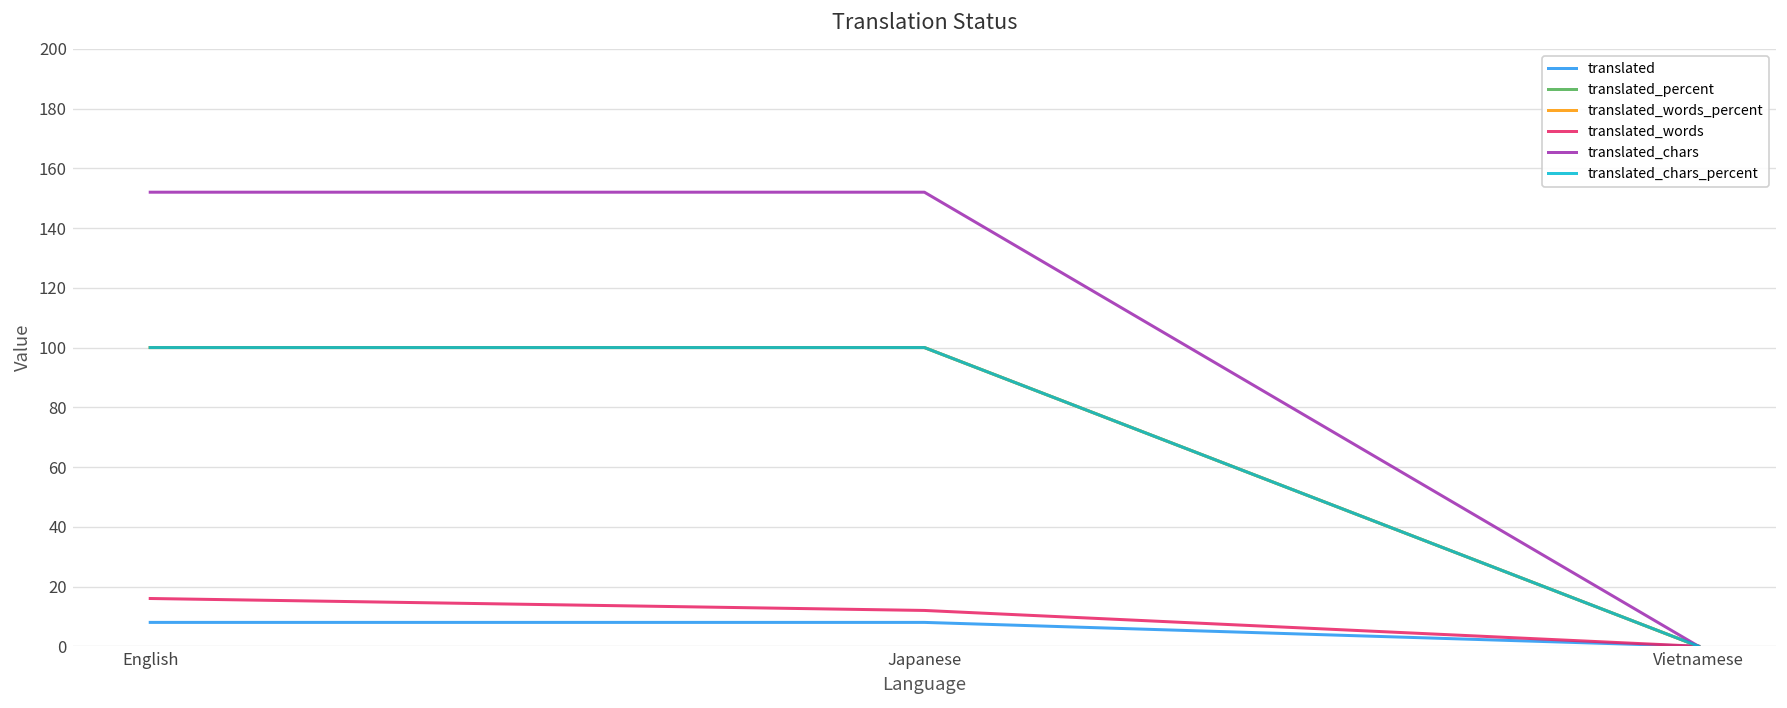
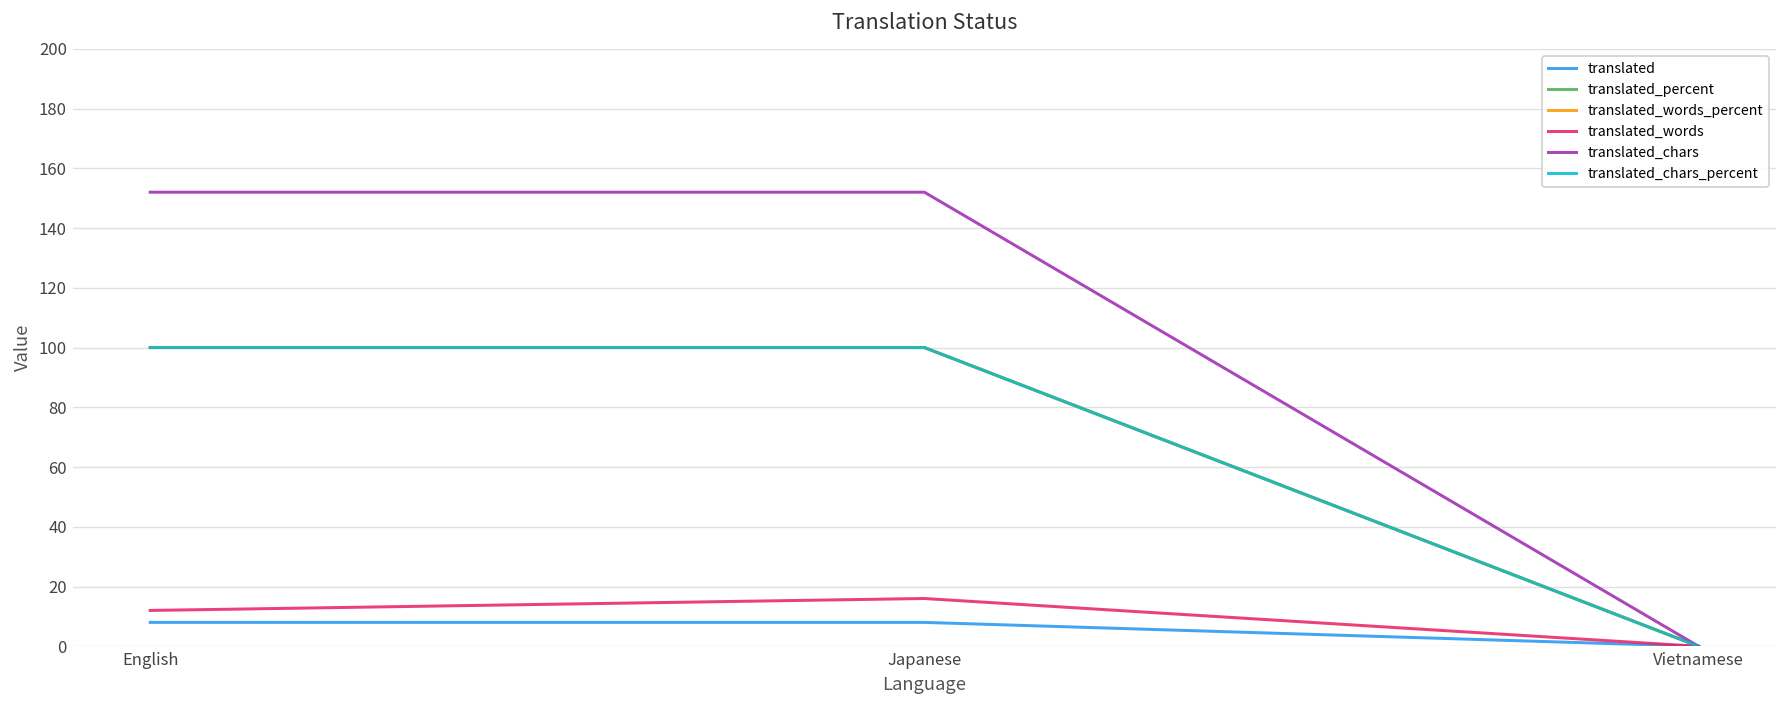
translated_words, English: 16 -> 12
translated_words, Japanese: 12 -> 16
